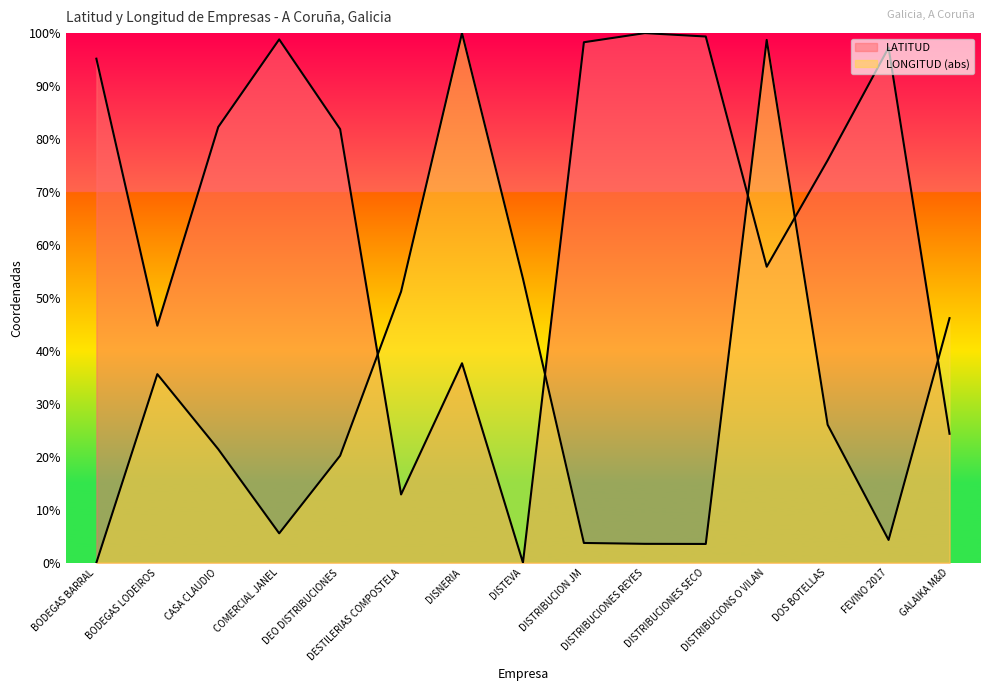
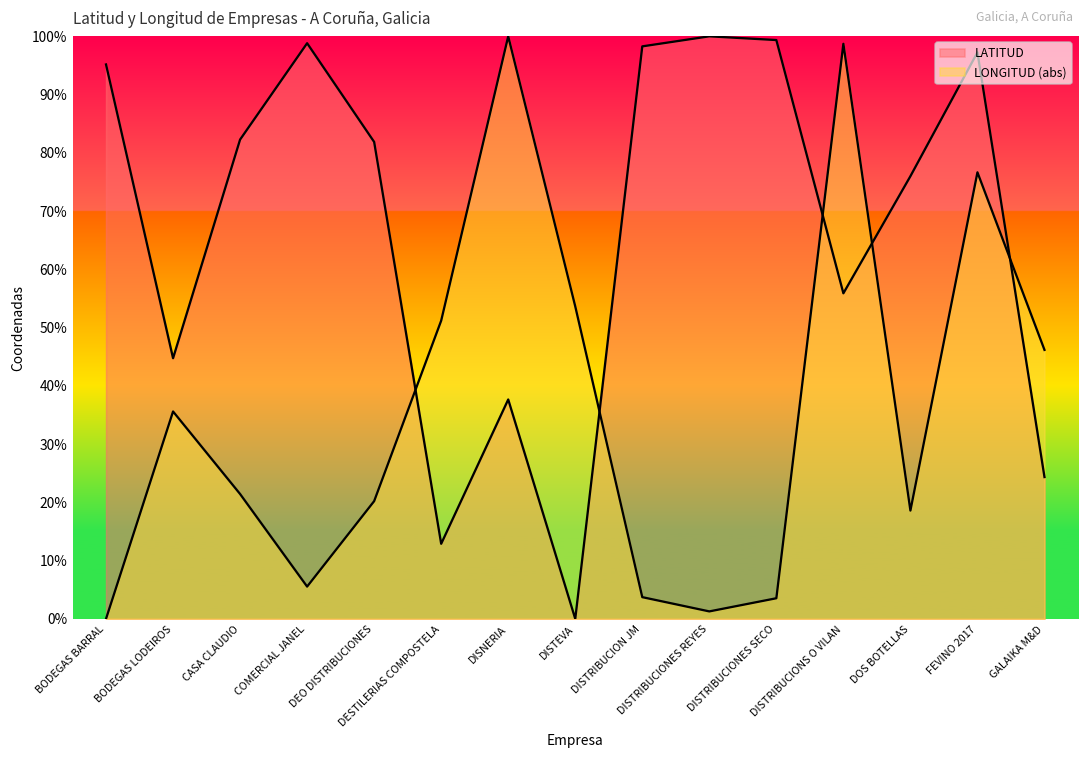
LONGITUD (abs), DISTRIBUCIONES REYES: 4% -> 1%
LONGITUD (abs), DOS BOTELLAS: 26% -> 19%
LONGITUD (abs), FEVINO 2017: 4% -> 77%
